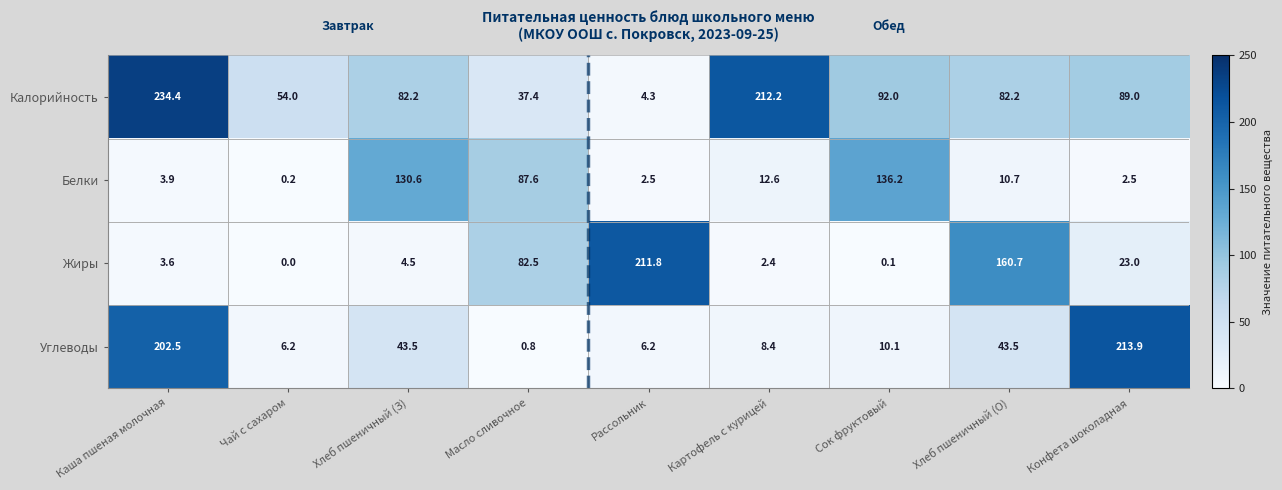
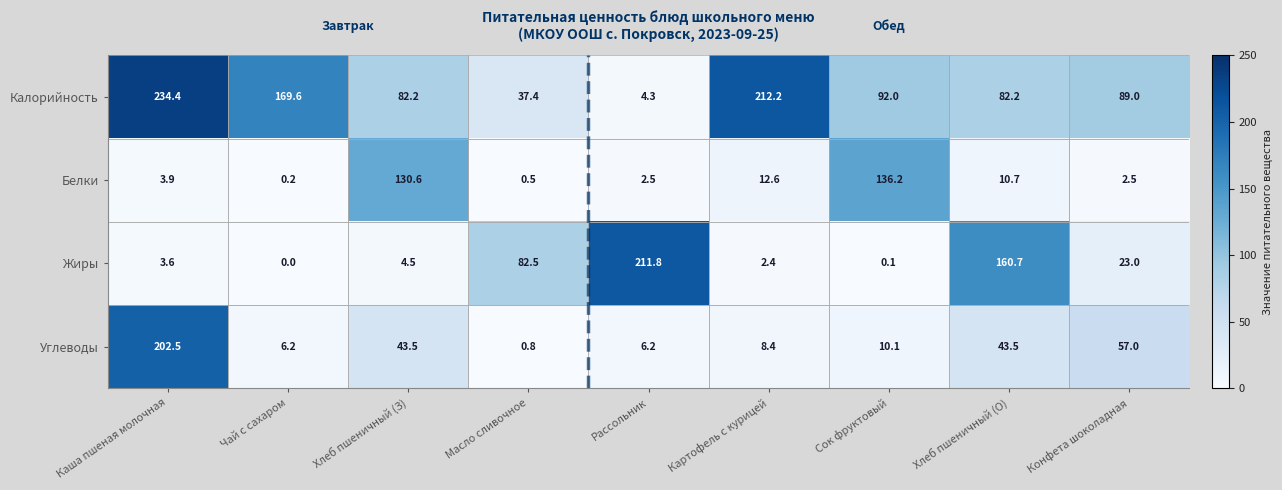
Калорийность, Чай с сахаром: 54.0 -> 169.6
Белки, Масло сливочное: 87.6 -> 0.5
Углеводы, Конфета шоколадная: 213.9 -> 57.0
